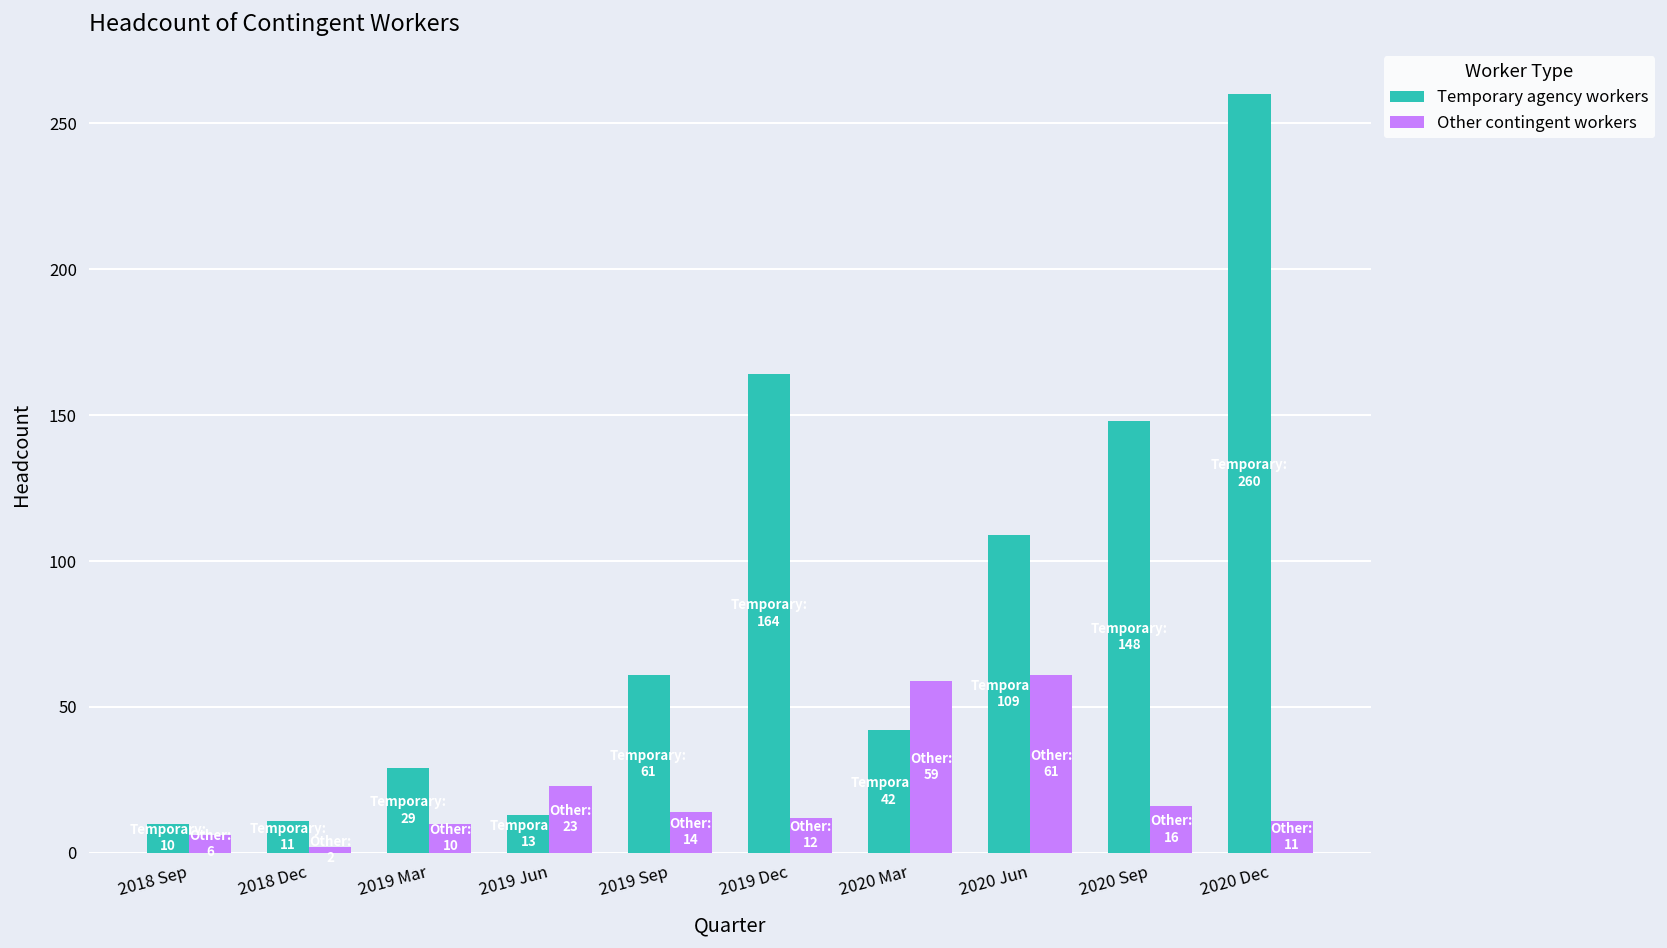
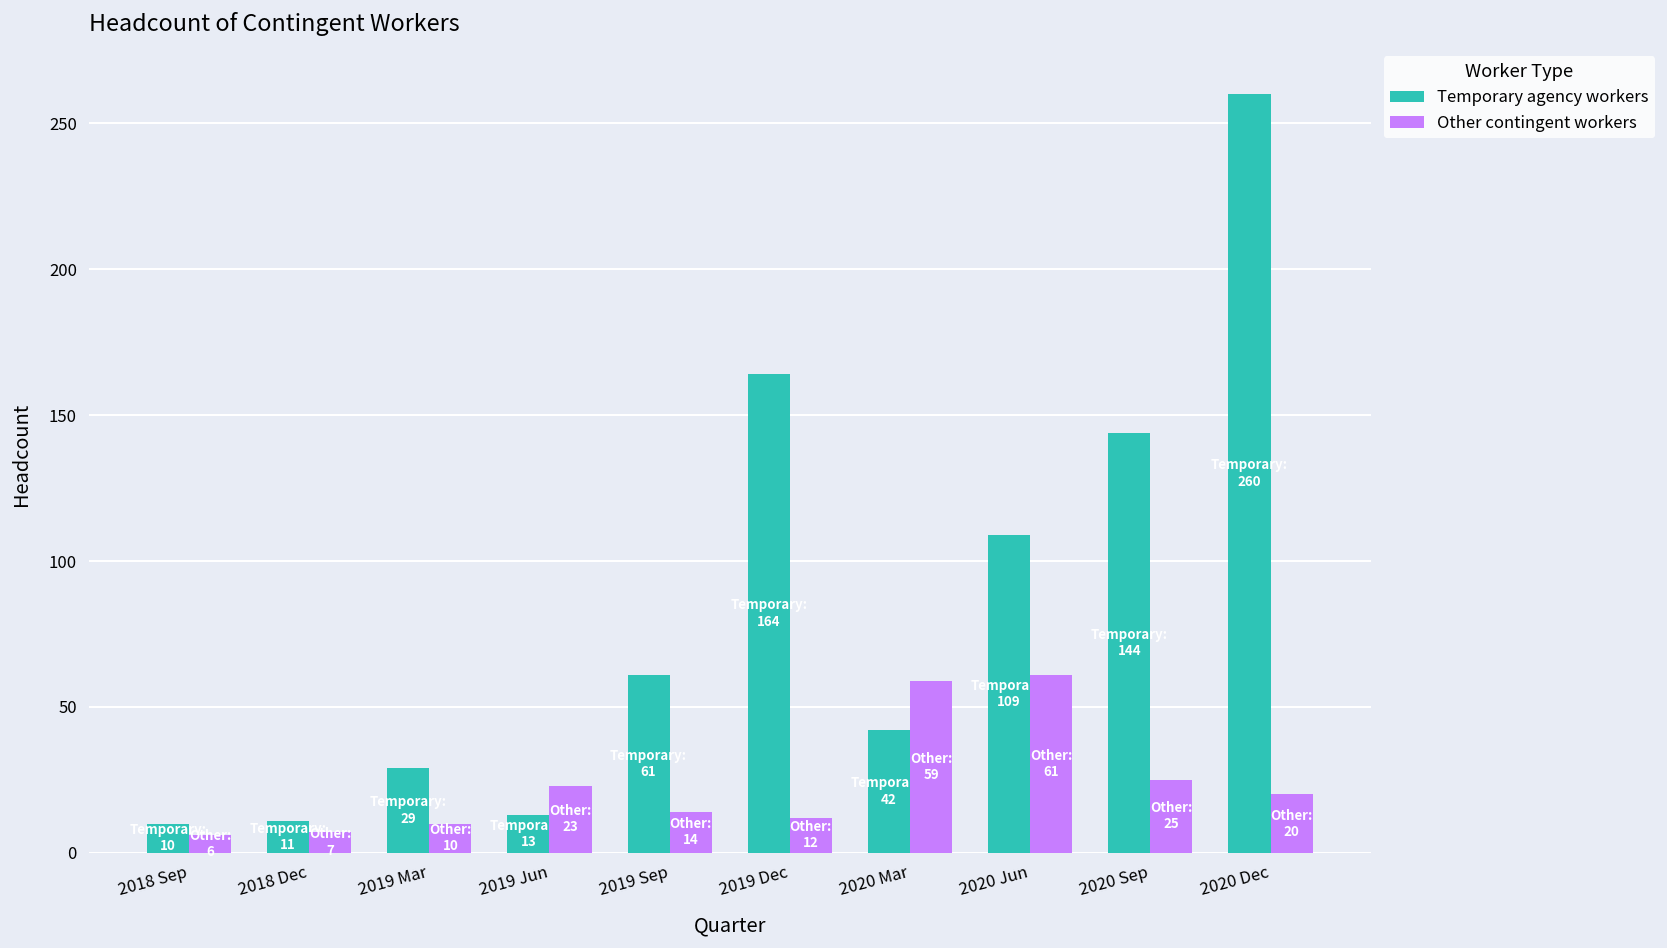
Other contingent workers, 2018 Dec: 2 -> 7
Temporary agency workers, 2020 Sep: 148 -> 144
Other contingent workers, 2020 Sep: 16 -> 25
Other contingent workers, 2020 Dec: 11 -> 20
